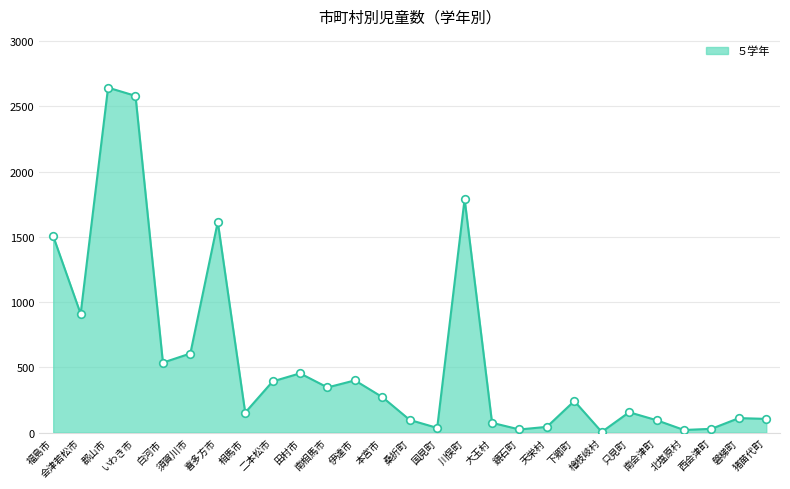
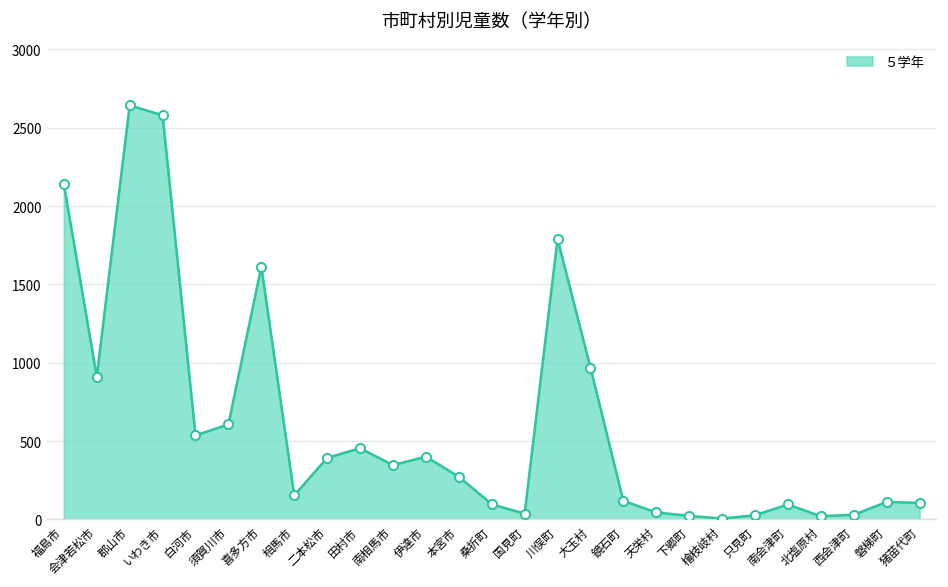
福島市: 1510 -> 2140
大玉村: 80 -> 970
鏡石町: 20 -> 120
下郷町: 240 -> 20
只見町: 160 -> 30
